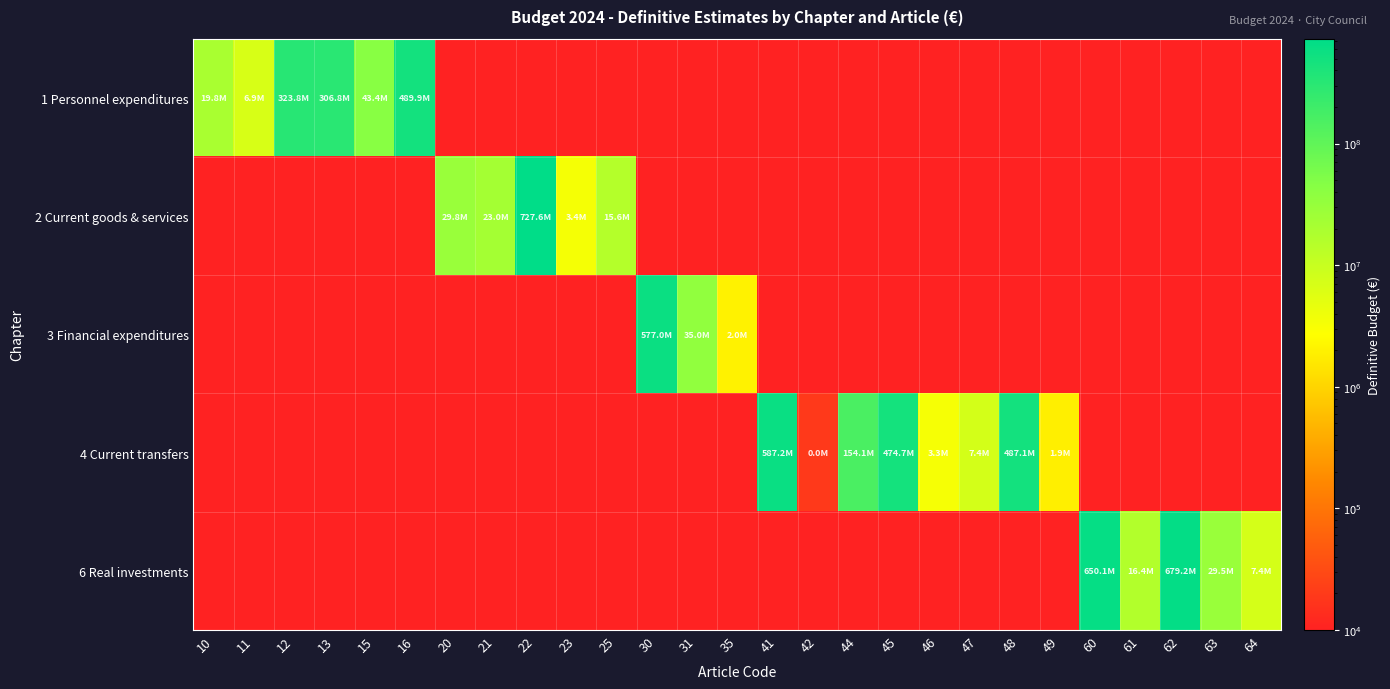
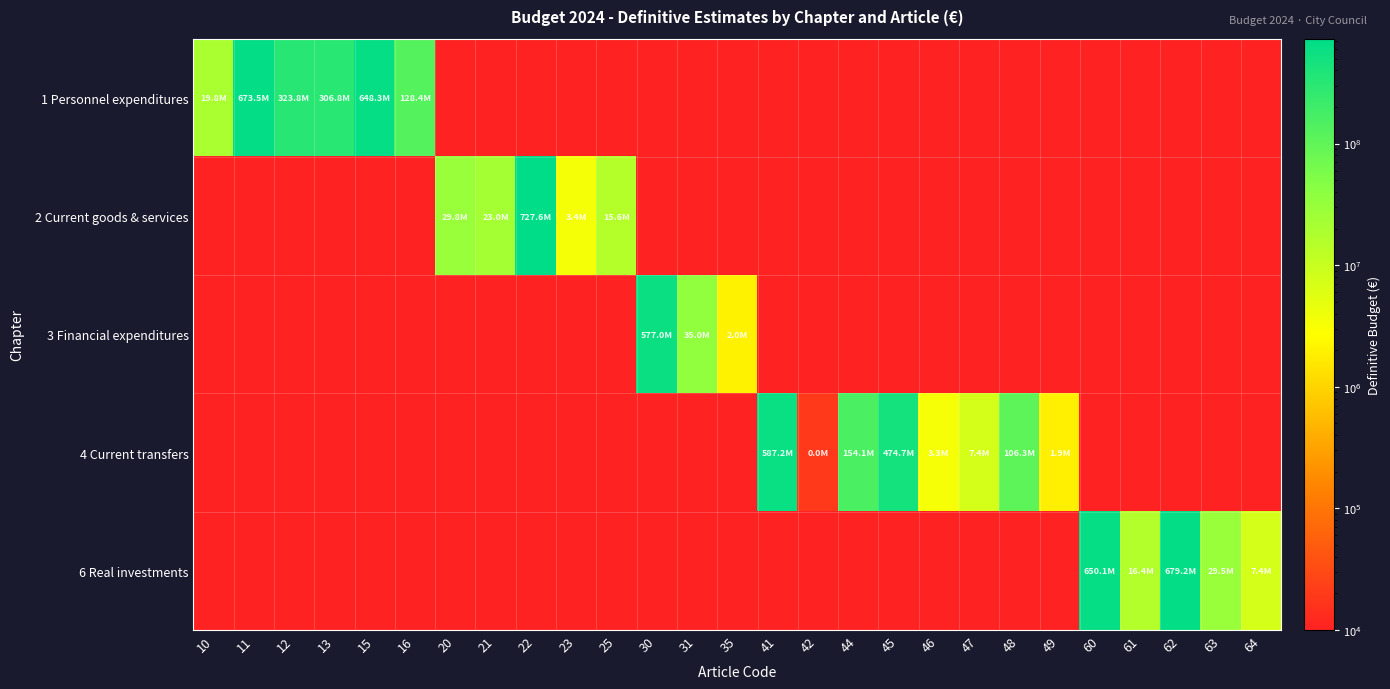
1 Personnel expenditures, 11: 6.9M -> 673.5M
1 Personnel expenditures, 15: 43.4M -> 648.3M
1 Personnel expenditures, 16: 489.9M -> 128.4M
4 Current transfers, 48: 487.1M -> 106.3M
